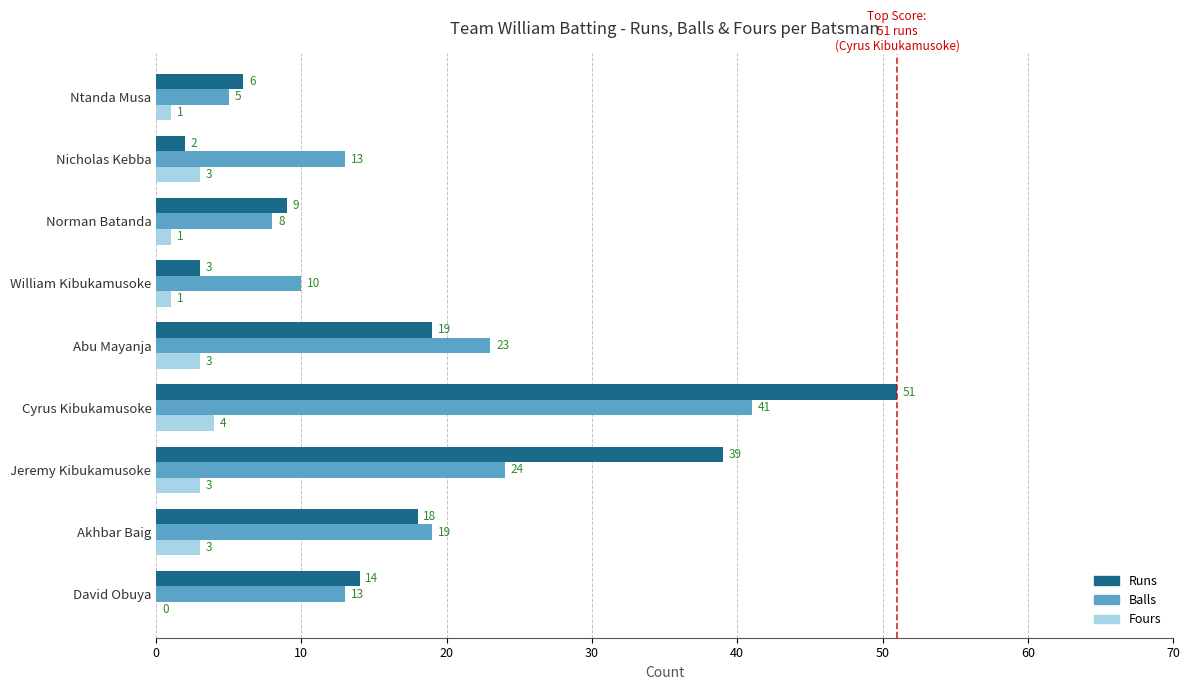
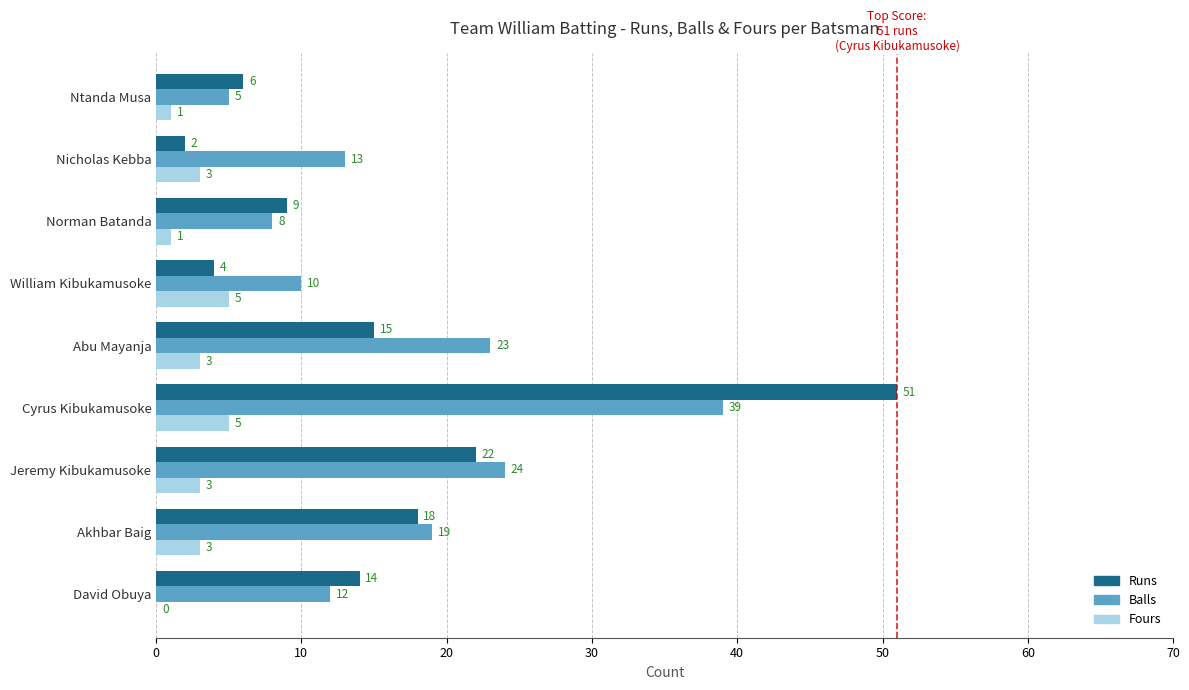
Runs, William Kibukamusoke: 3 -> 4
Fours, William Kibukamusoke: 1 -> 5
Runs, Abu Mayanja: 19 -> 15
Balls, Cyrus Kibukamusoke: 41 -> 39
Fours, Cyrus Kibukamusoke: 4 -> 5
Runs, Jeremy Kibukamusoke: 39 -> 22
Balls, David Obuya: 13 -> 12
